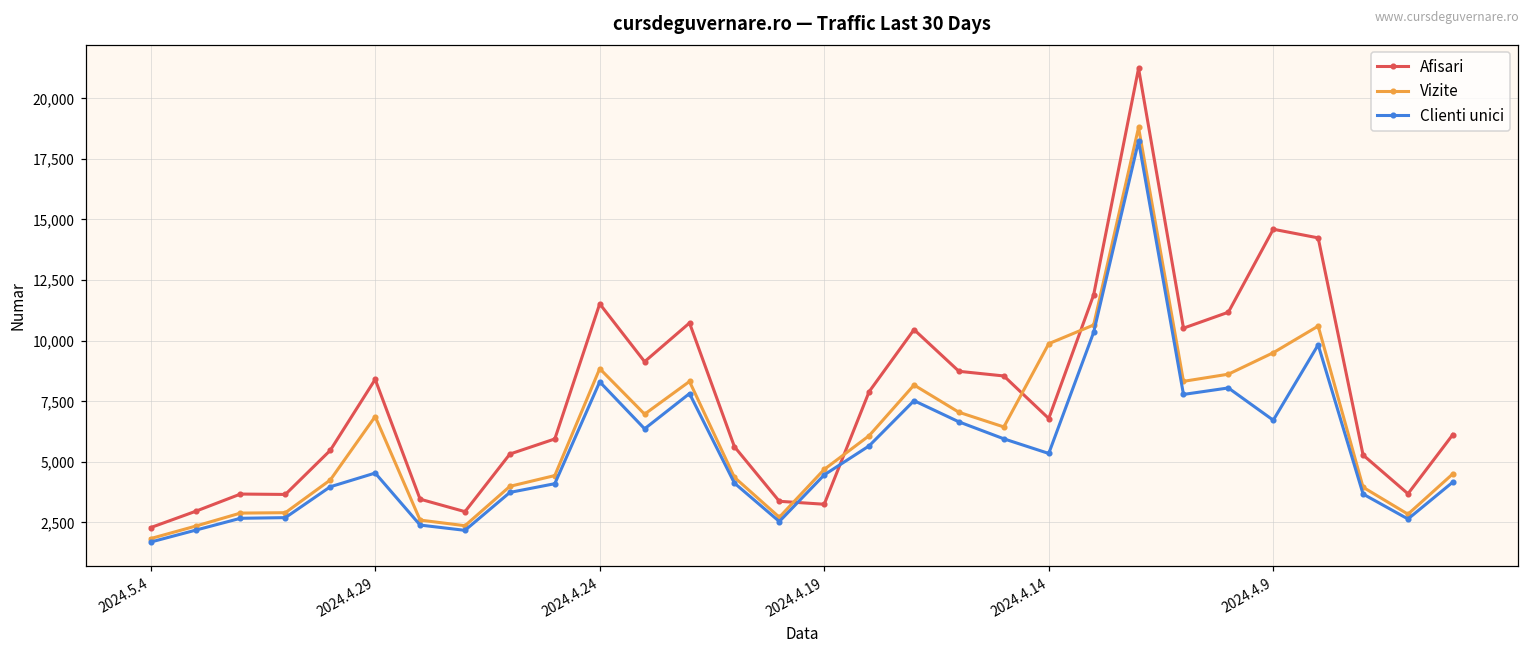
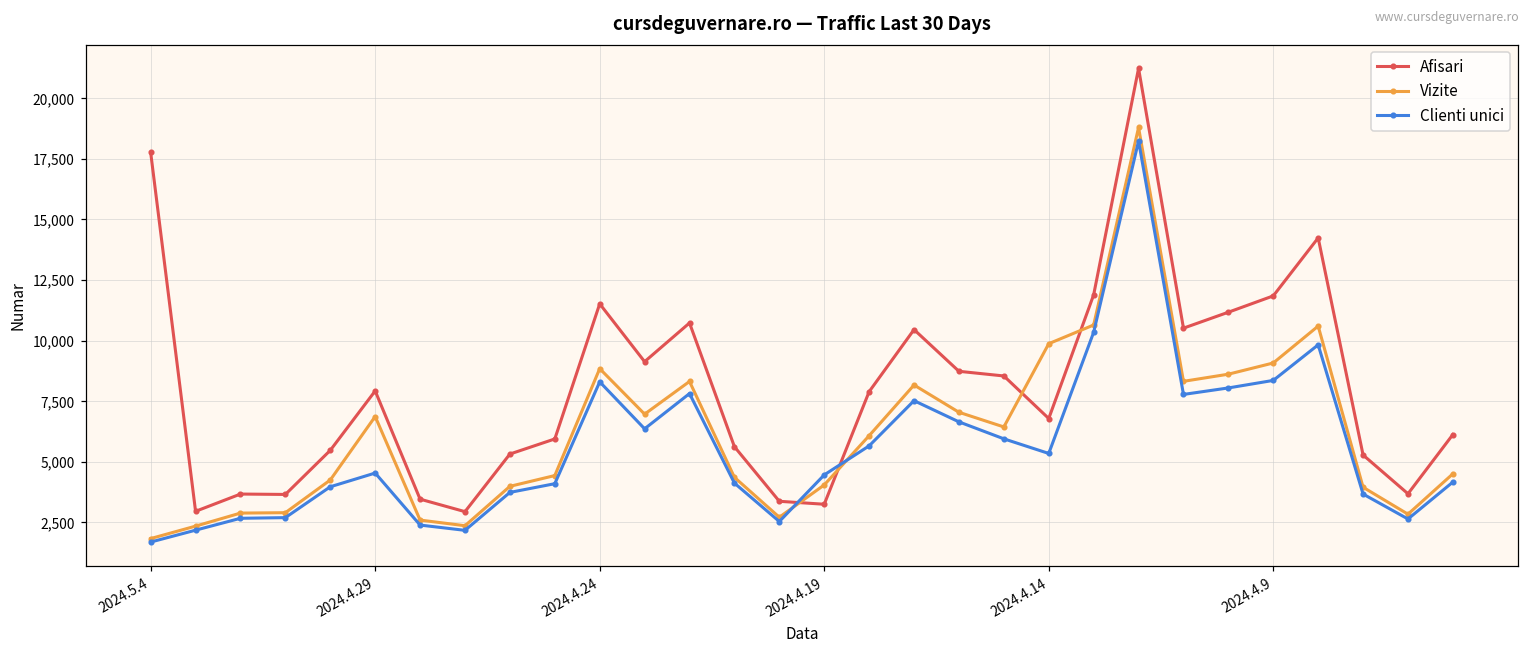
Afisari, 2024.5.4: 2,300 -> 17,800
Afisari, 2024.4.29: 8,400 -> 7,900
Vizite, 2024.4.19: 4,700 -> 4,000
Afisari, 2024.4.9: 14,600 -> 11,800
Vizite, 2024.4.9: 9,500 -> 9,100
Clienti unici, 2024.4.9: 6,700 -> 8,400
